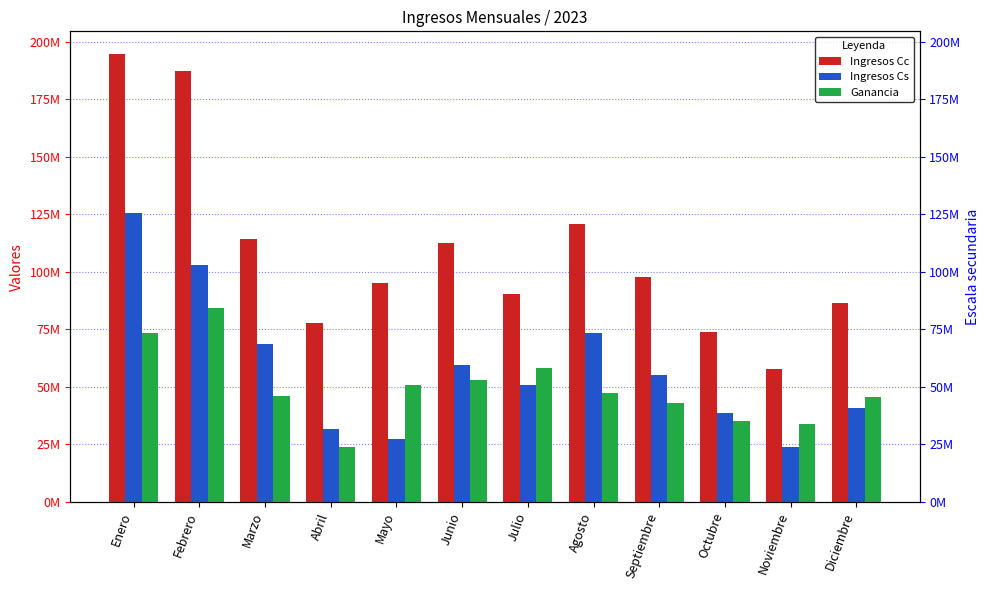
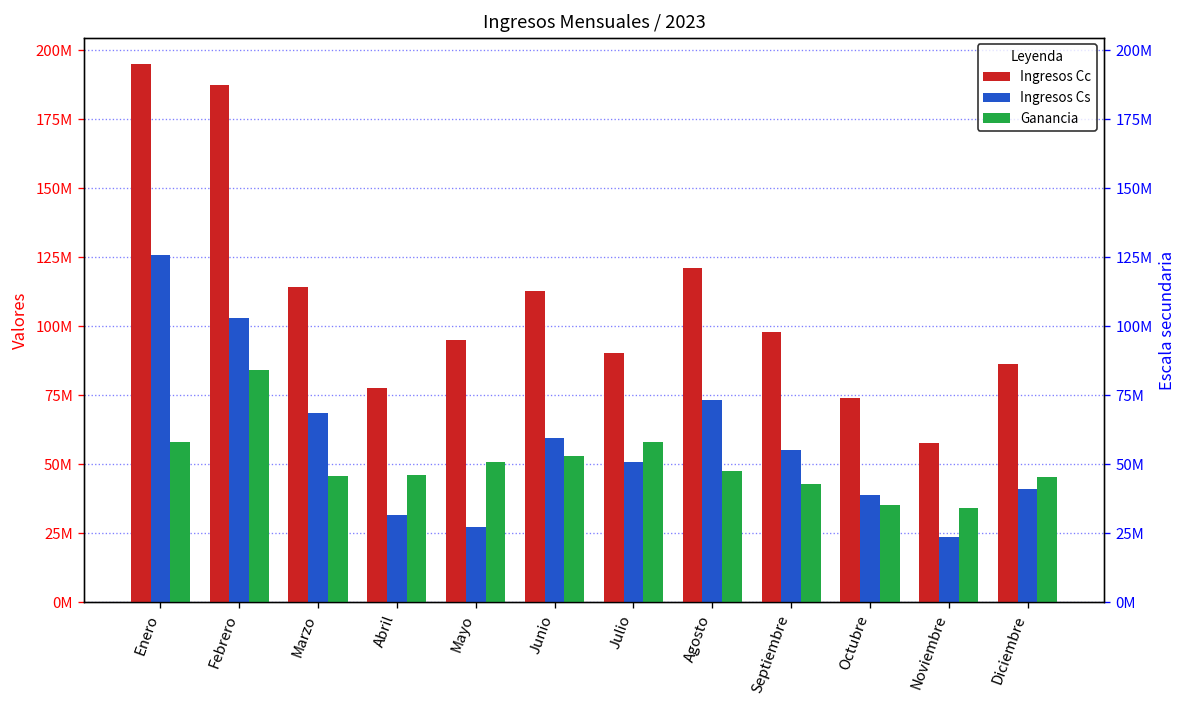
Ganancia, Enero: 73000000 -> 58000000
Ganancia, Abril: 24000000 -> 46000000
